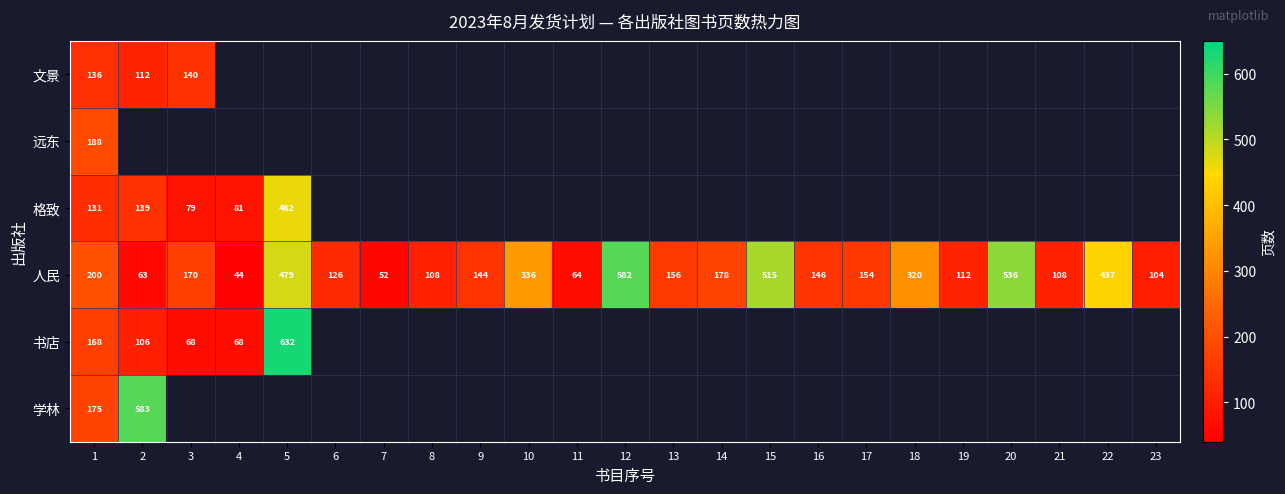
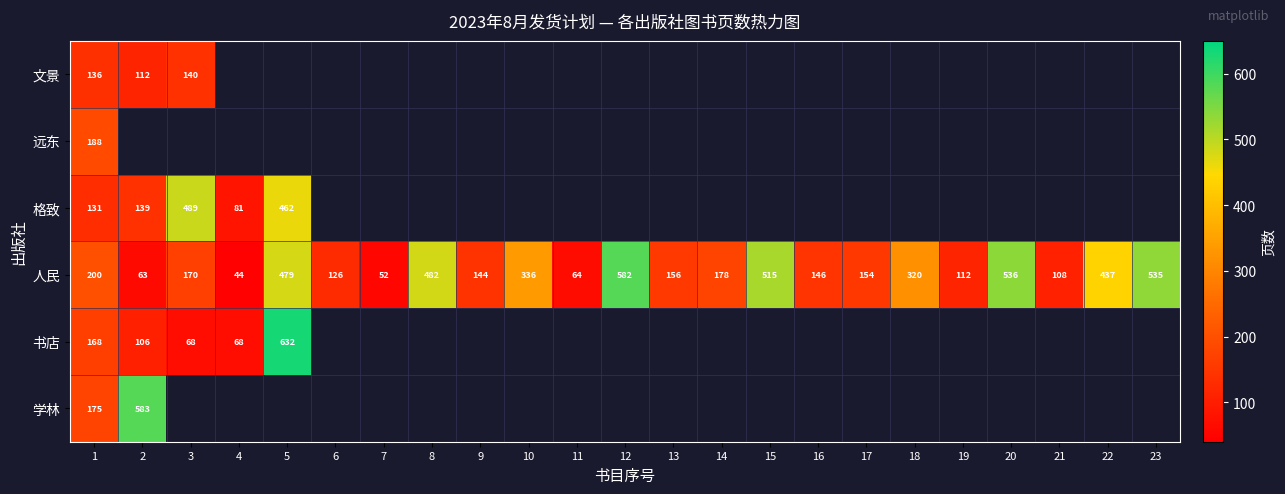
格致, 3: 79 -> 489
人民, 8: 108 -> 482
人民, 23: 104 -> 535
